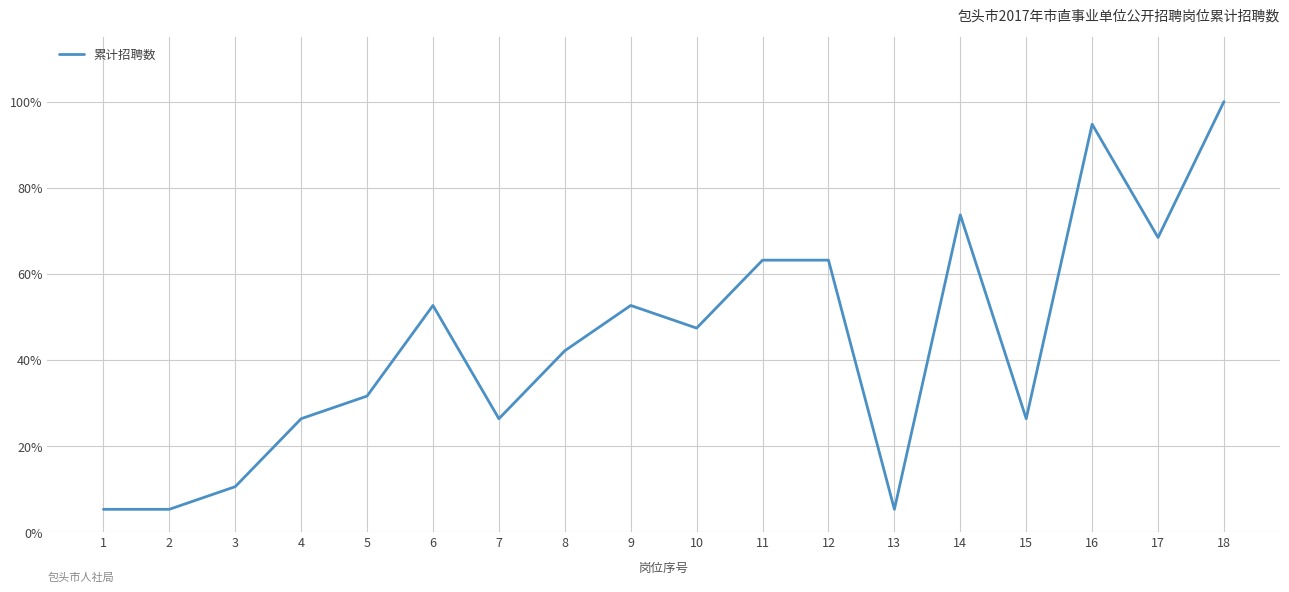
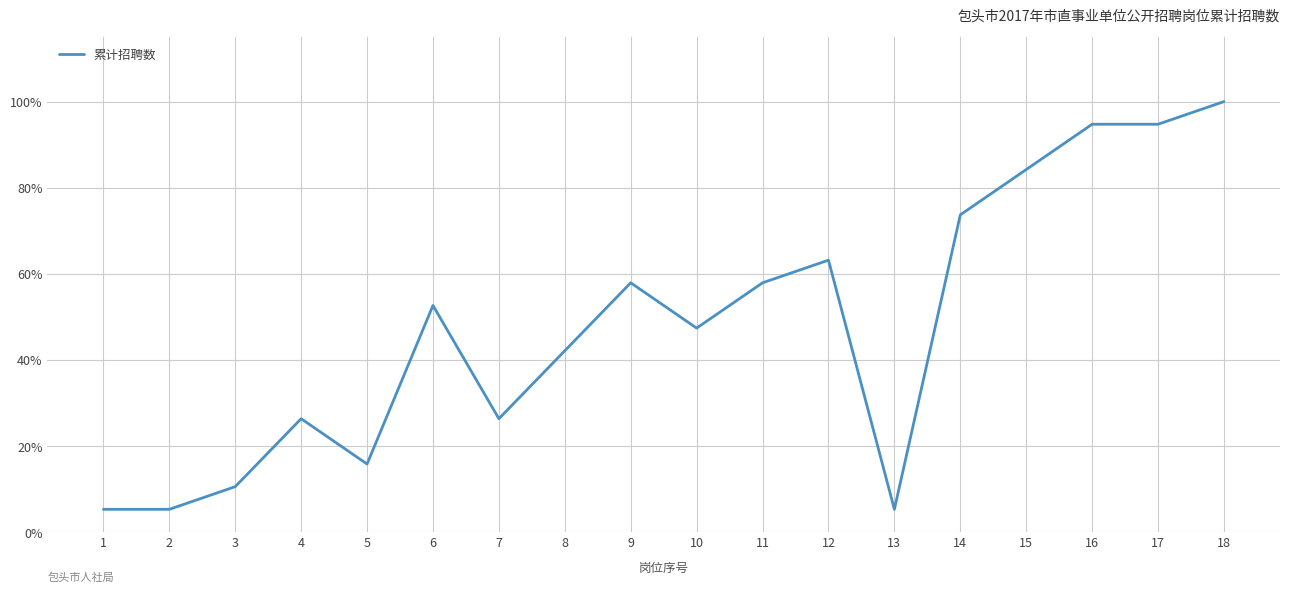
5: 32% -> 16%
9: 53% -> 58%
11: 63% -> 58%
15: 26% -> 84%
17: 68% -> 95%
